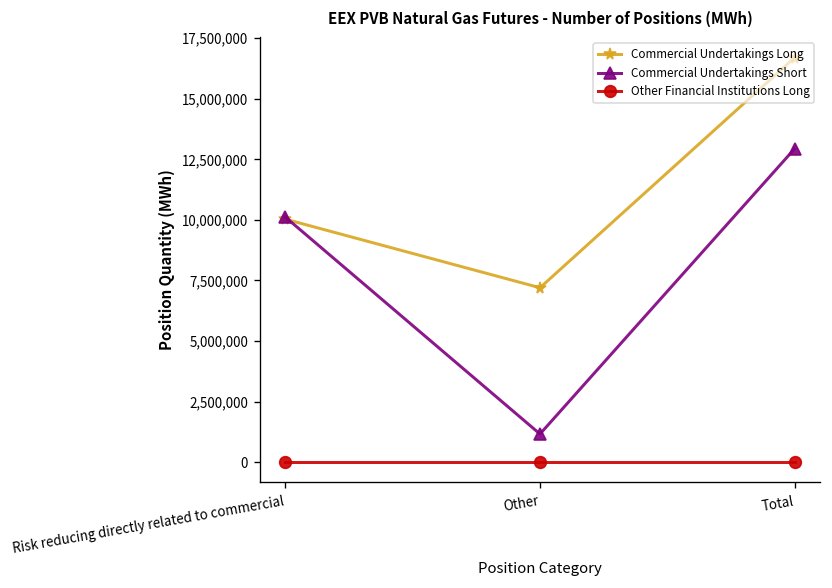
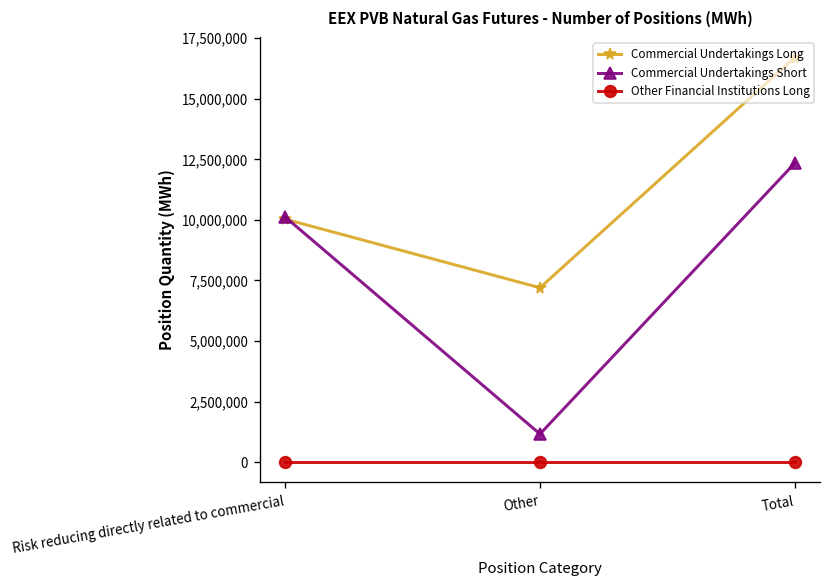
Commercial Undertakings Short, Total: 12,900,000 -> 12,300,000
